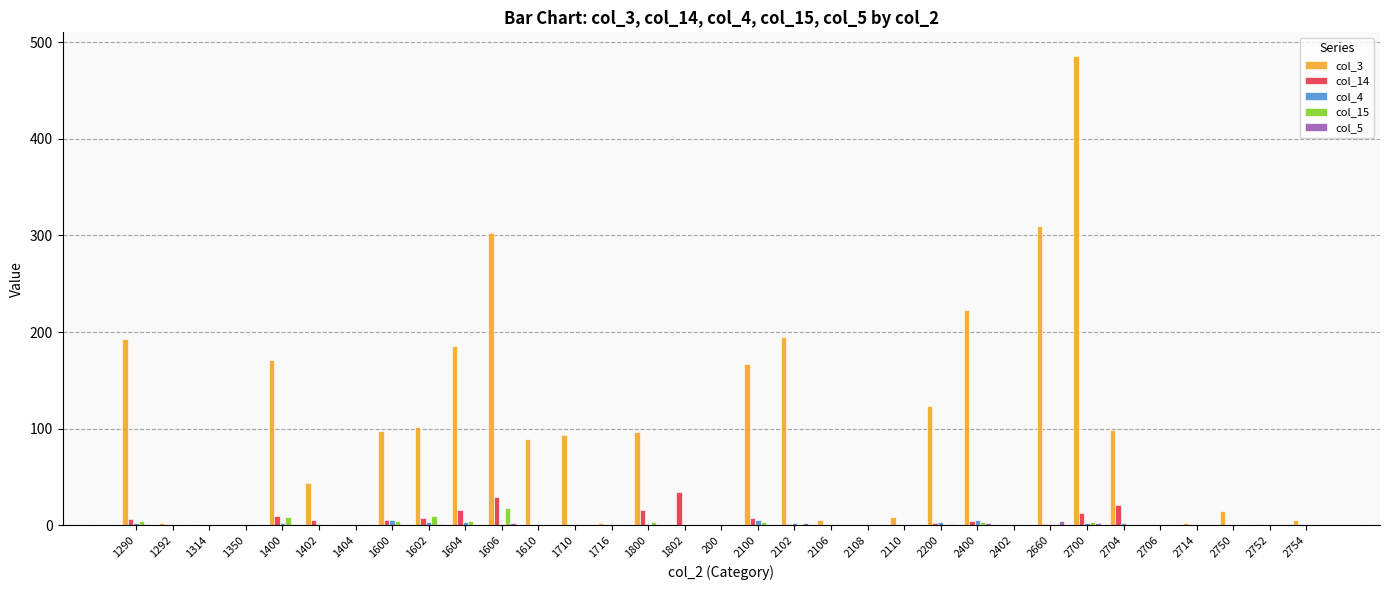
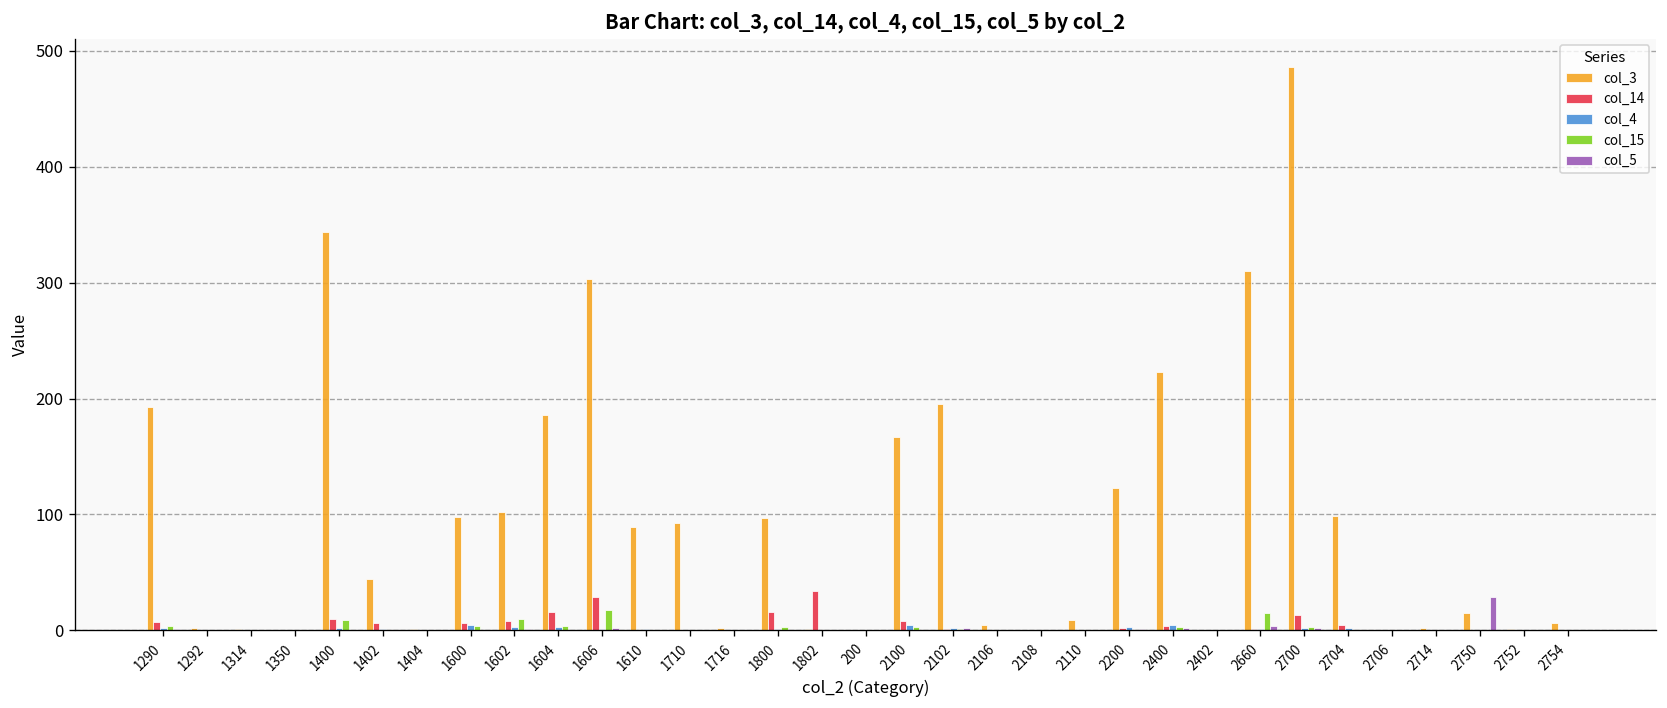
col_3, 1400: 170 -> 340
col_15, 2660: 0 -> 20
col_14, 2704: 20 -> 10
col_5, 2750: 0 -> 30
